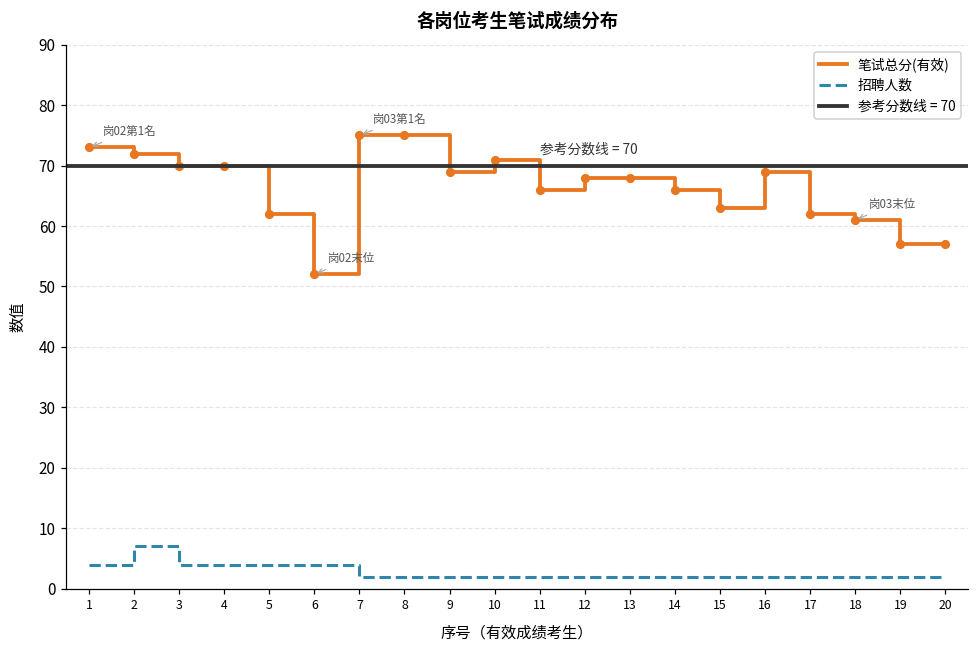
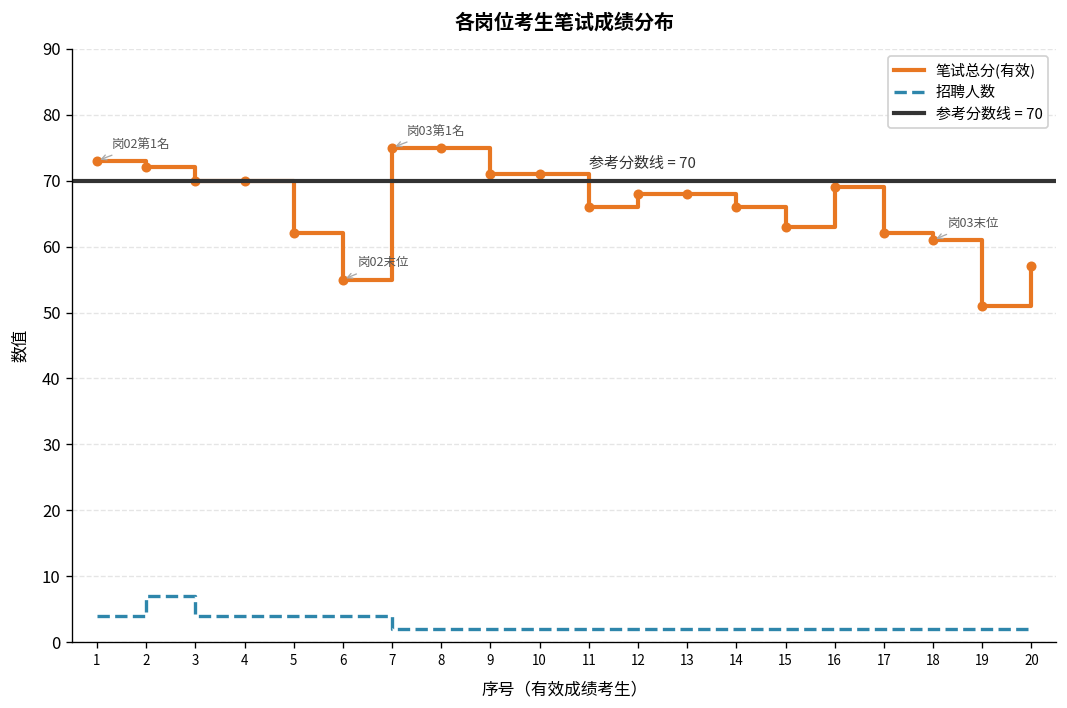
笔试总分(有效), 6: 52 -> 55
笔试总分(有效), 9: 69 -> 71
笔试总分(有效), 19: 57 -> 51
